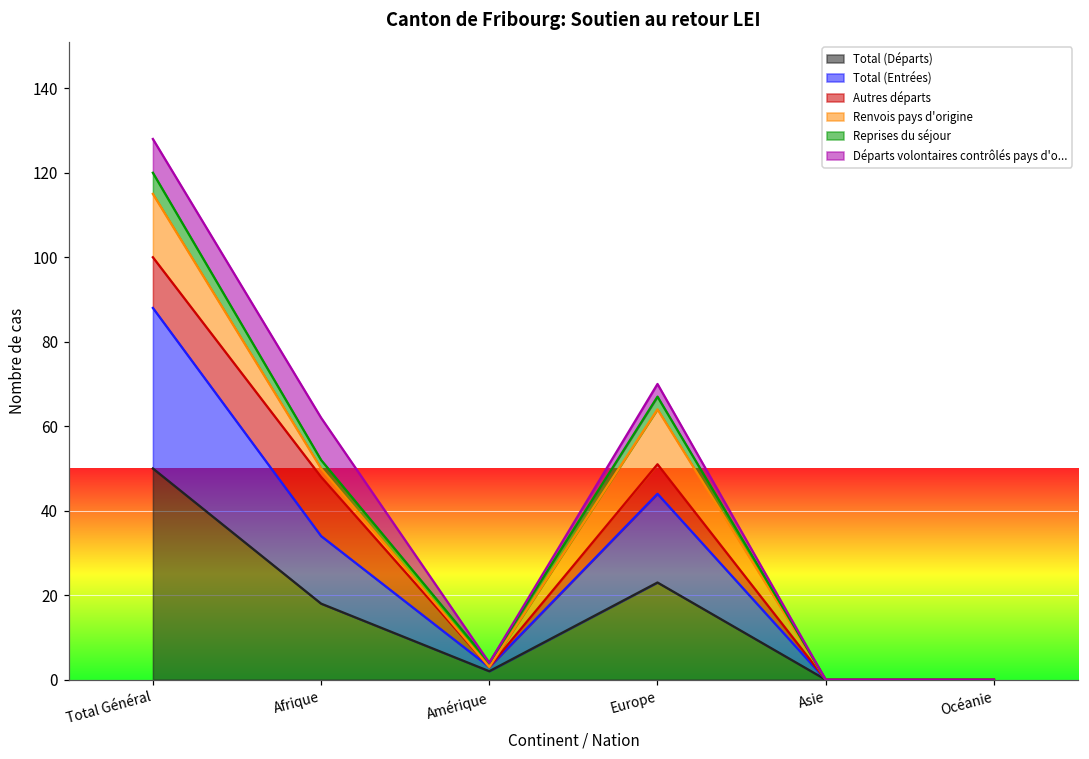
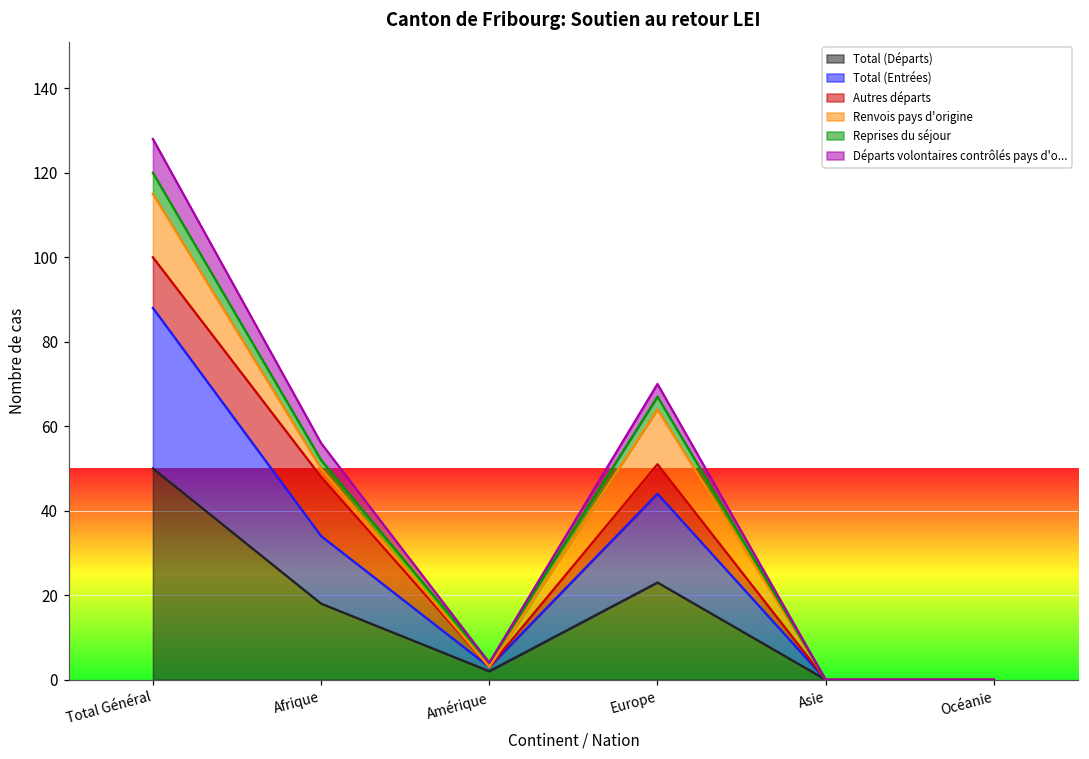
Départs volontaires contrôlés pays d'o..., Afrique: 10 -> 4
